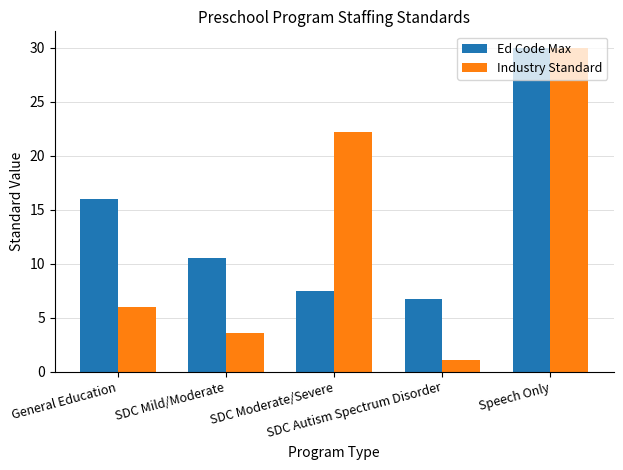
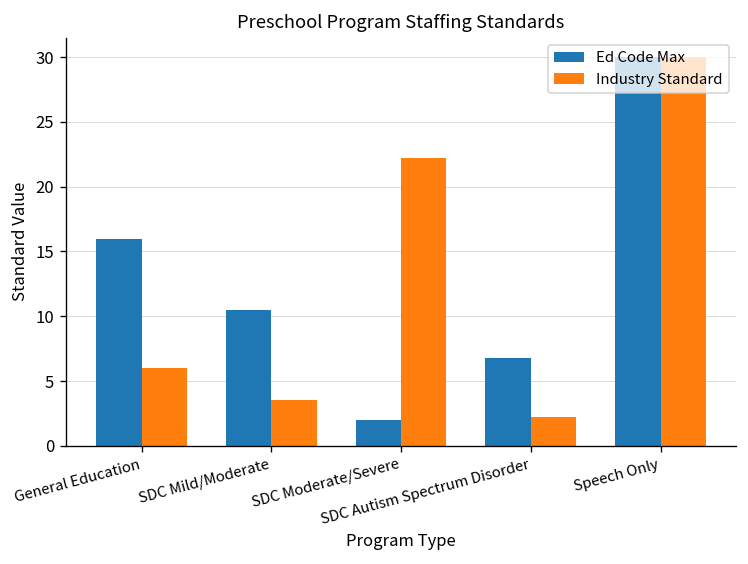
Ed Code Max, SDC Moderate/Severe: 7.5 -> 2.0
Industry Standard, SDC Autism Spectrum Disorder: 1.1 -> 2.3
